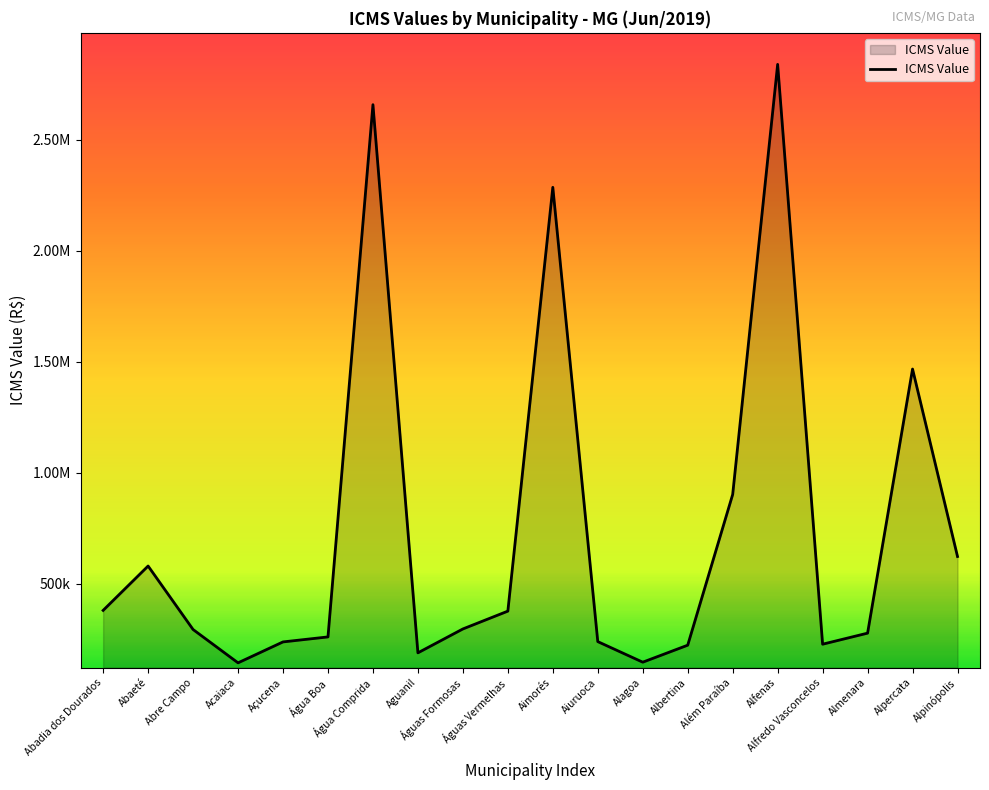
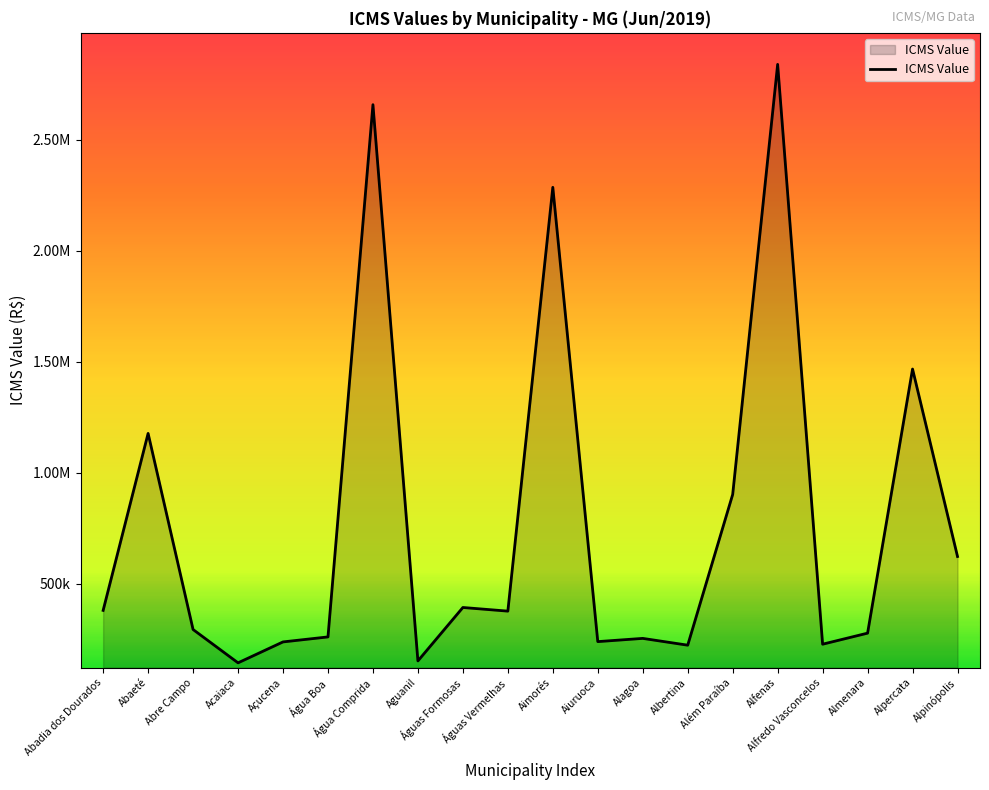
Abaeté: 580000 -> 1180000
Aguanil: 190000 -> 150000
Águas Formosas: 300000 -> 390000
Alagoa: 150000 -> 250000
